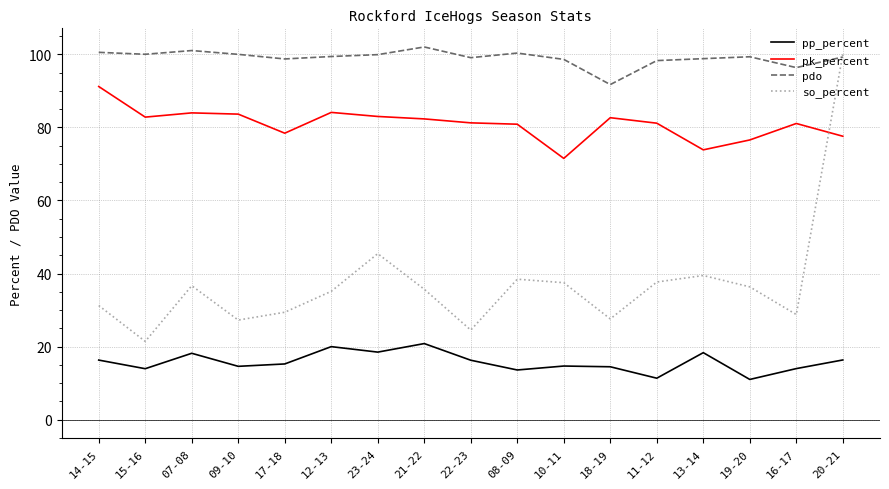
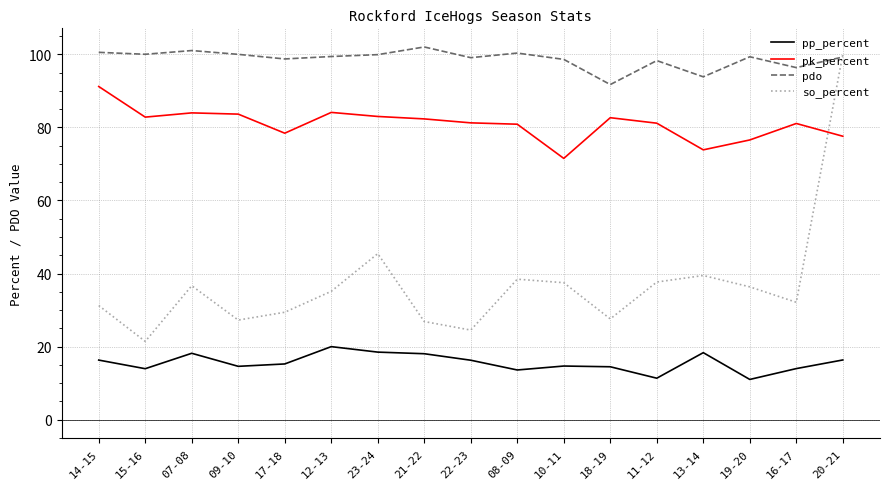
pp_percent, 21-22: 21 -> 18
so_percent, 21-22: 36 -> 27
pdo, 13-14: 99 -> 94
so_percent, 16-17: 29 -> 32
